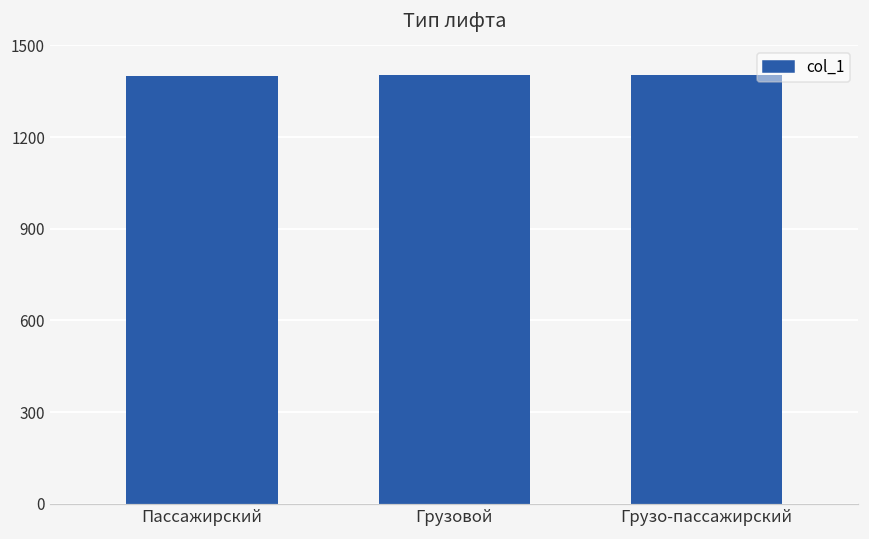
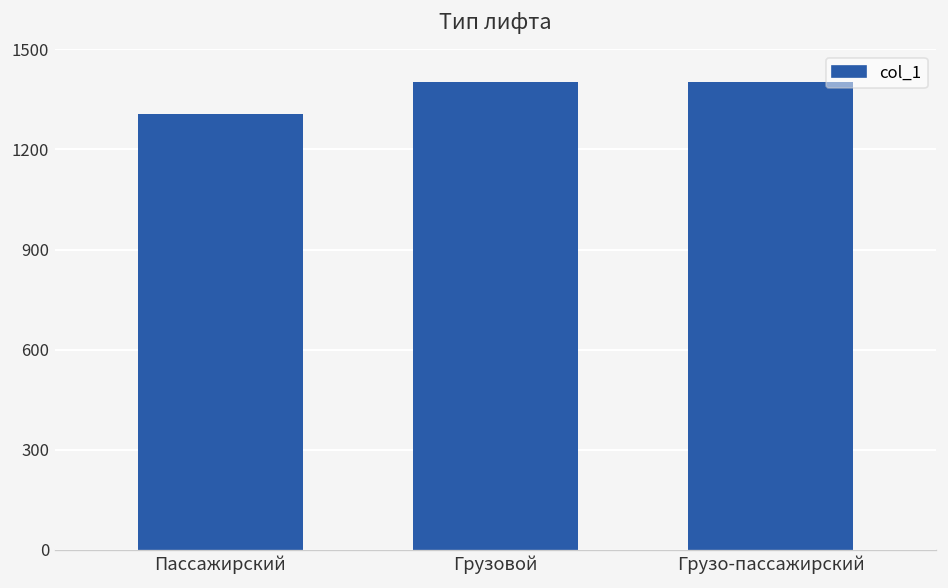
Пассажирский: 1400 -> 1310
